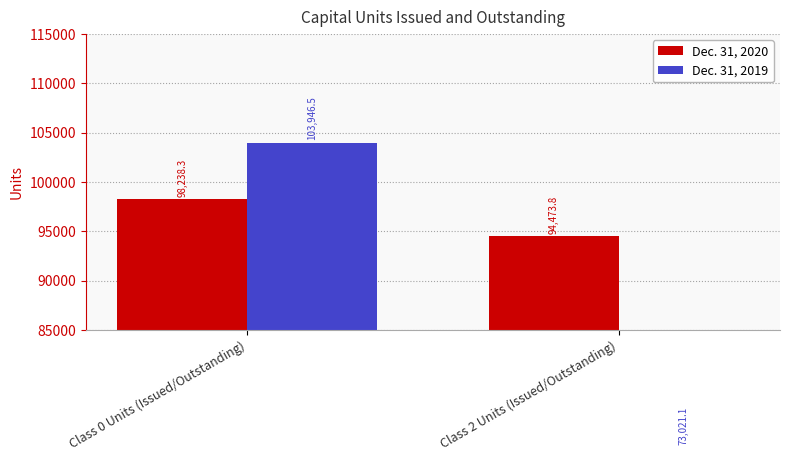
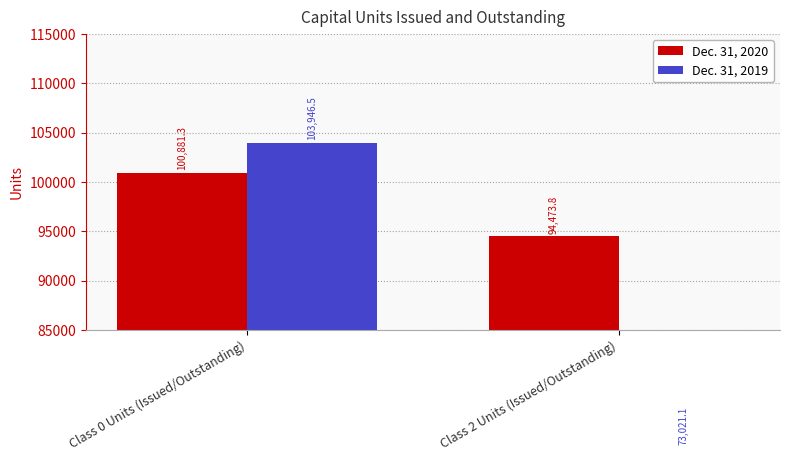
Dec. 31, 2020, Class 0 Units (Issued/Outstanding): 98,238.3 -> 100,881.3
